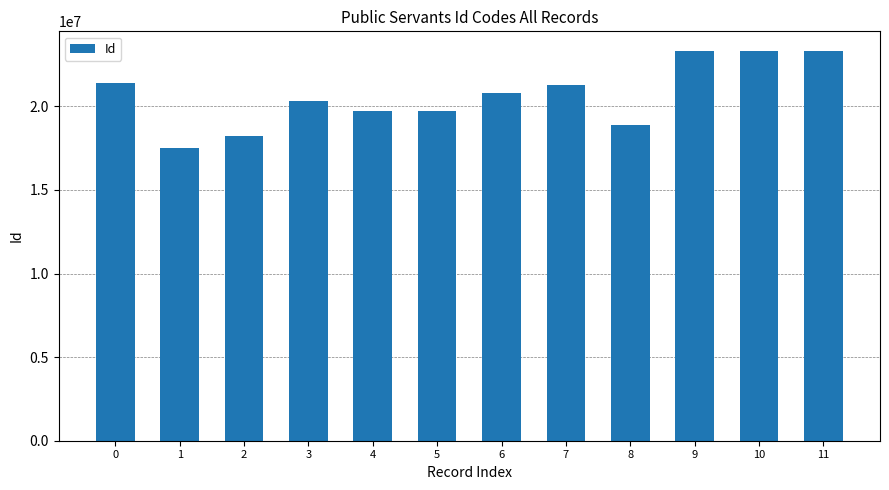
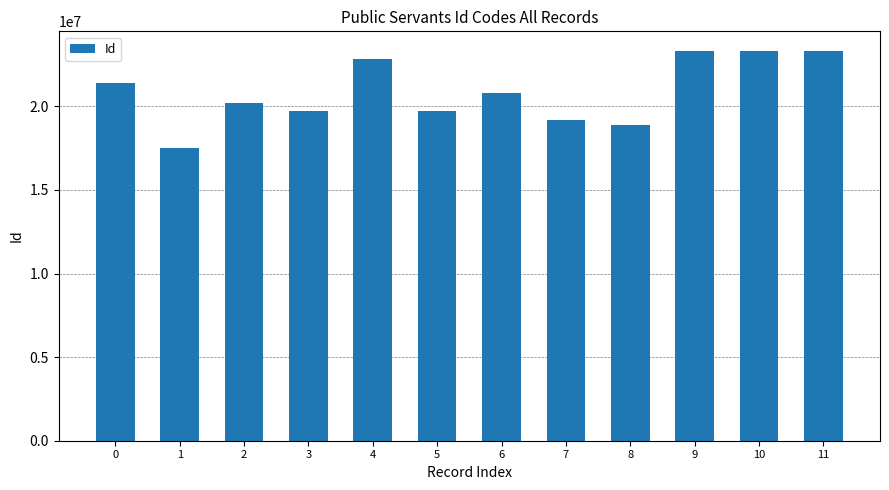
2: 18200000 -> 20200000
3: 20300000 -> 19700000
4: 19700000 -> 22800000
7: 21300000 -> 19200000
